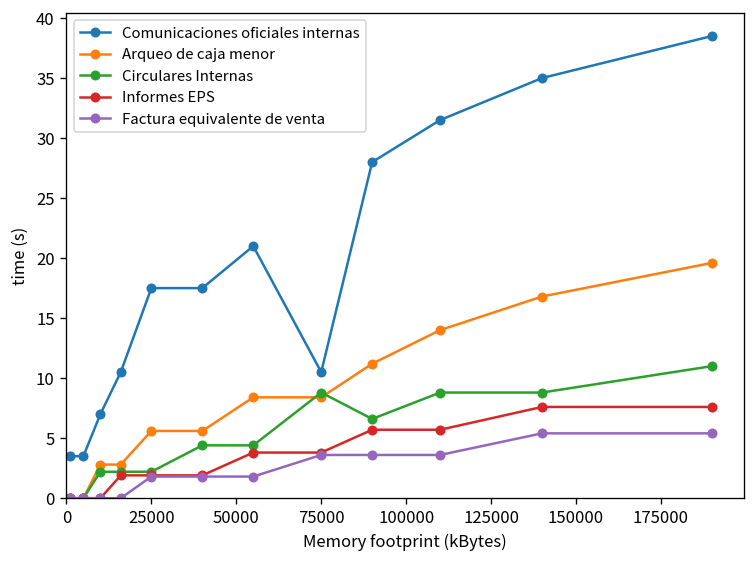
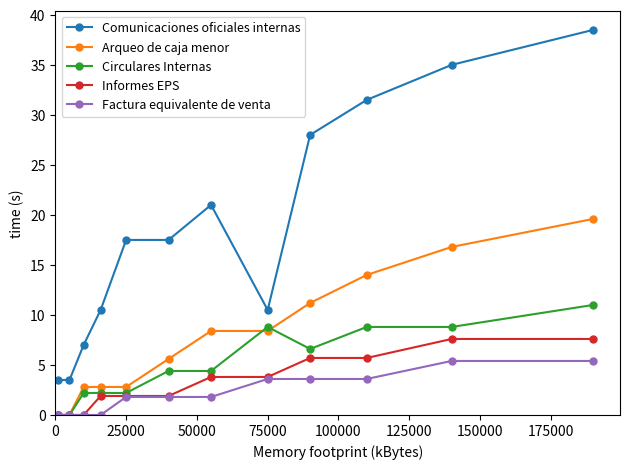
Arqueo de caja menor, 25000: 5.6 -> 2.8
